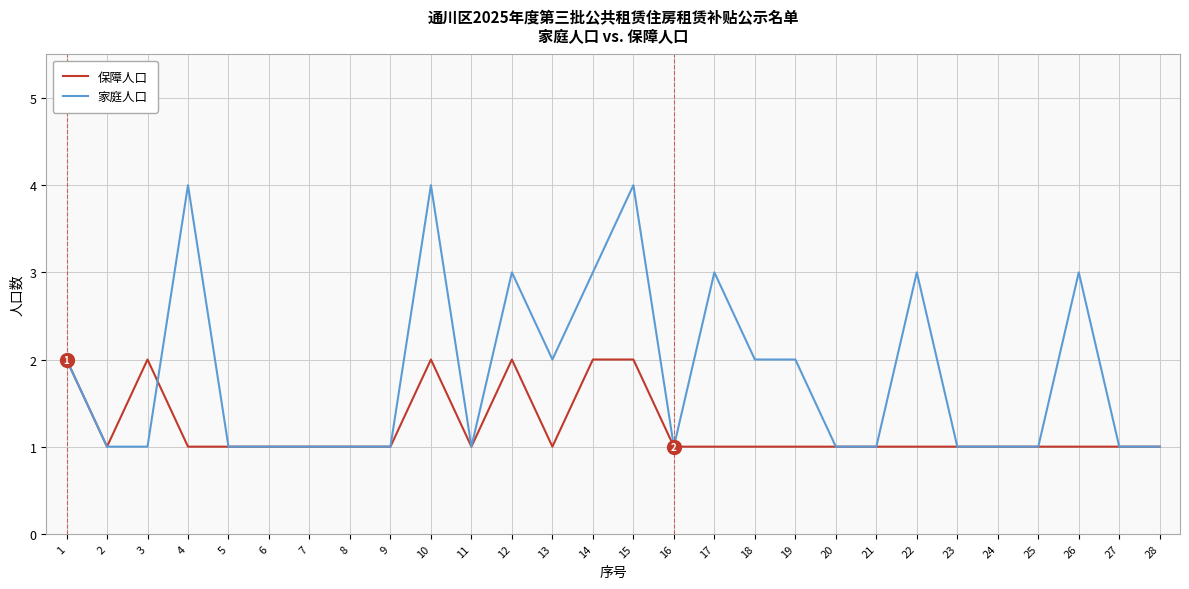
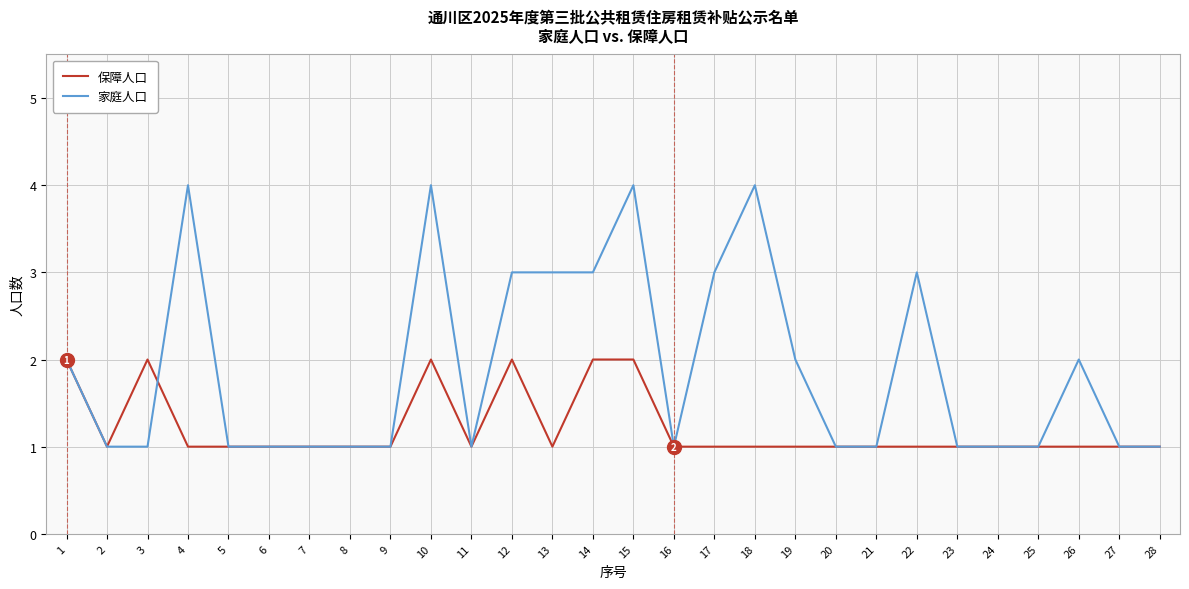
家庭人口, 13: 2 -> 3
家庭人口, 18: 2 -> 4
家庭人口, 26: 3 -> 2
